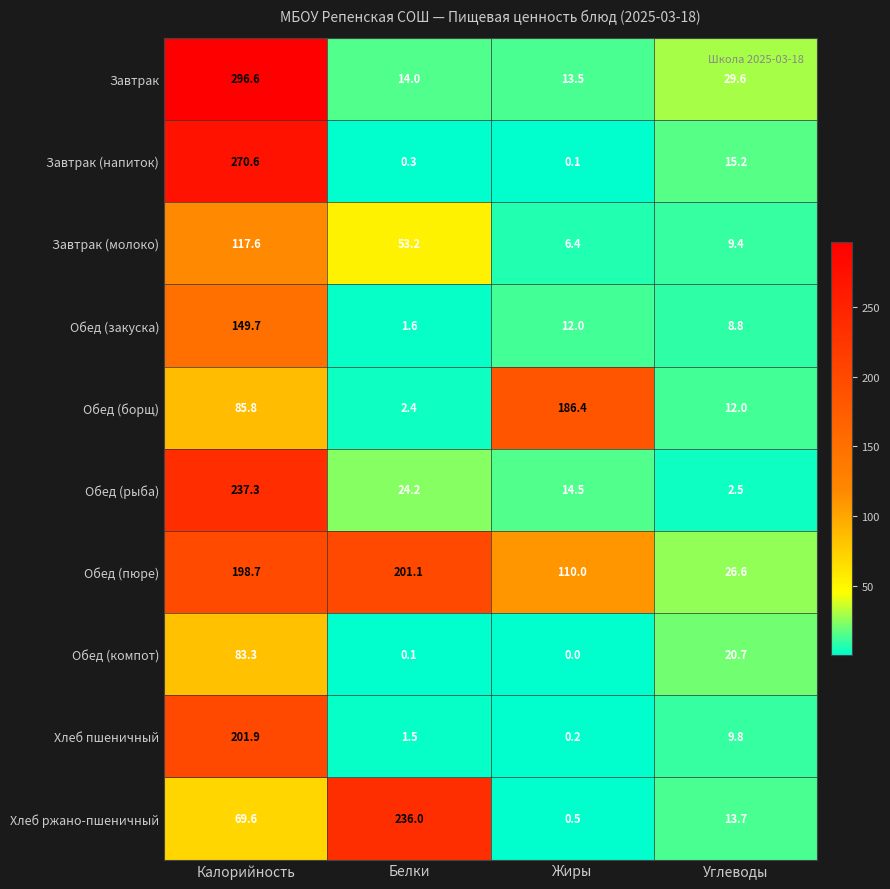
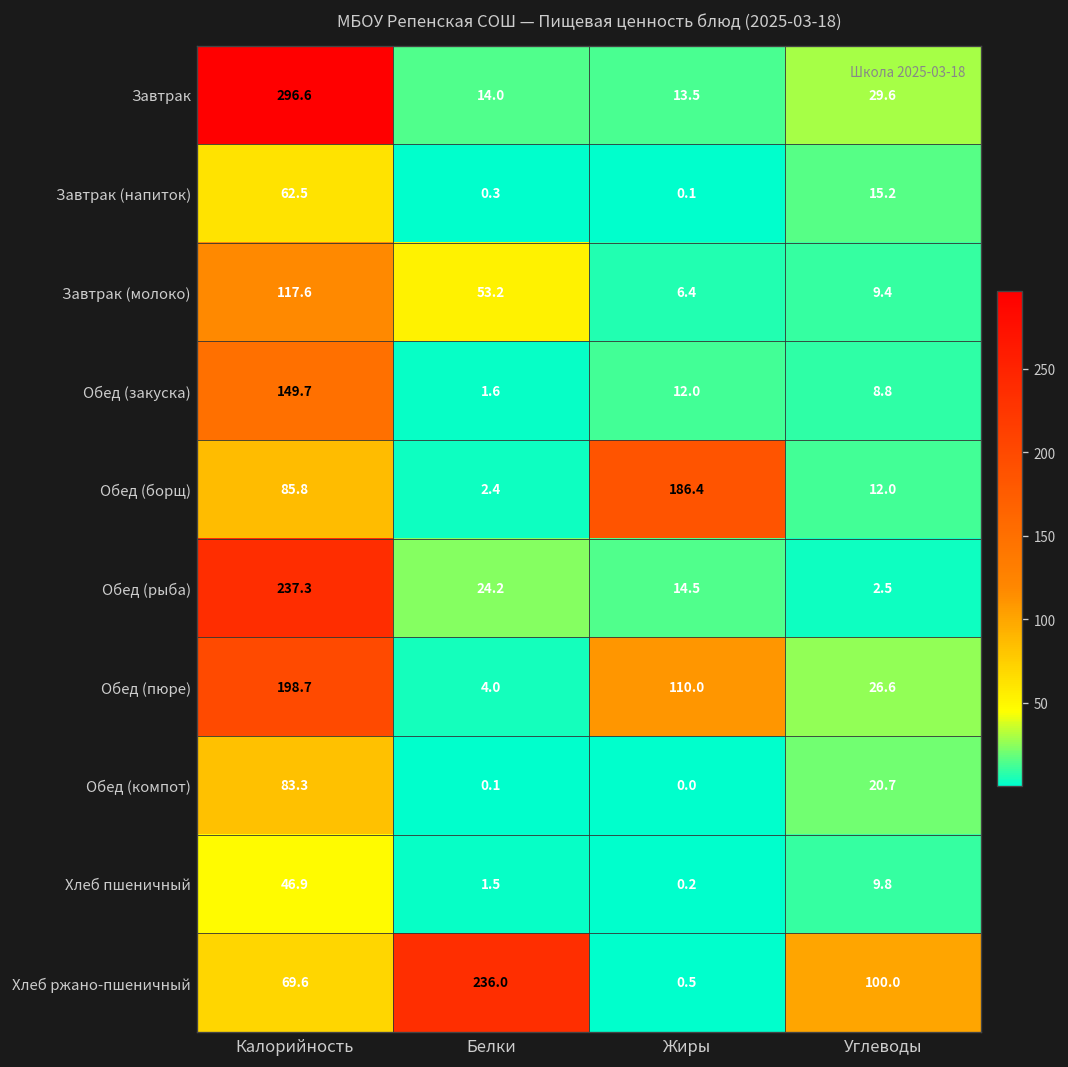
Завтрак (напиток), Калорийность: 270.6 -> 62.5
Обед (пюре), Белки: 201.1 -> 4.0
Хлеб пшеничный, Калорийность: 201.9 -> 46.9
Хлеб ржано-пшеничный, Углеводы: 13.7 -> 100.0
